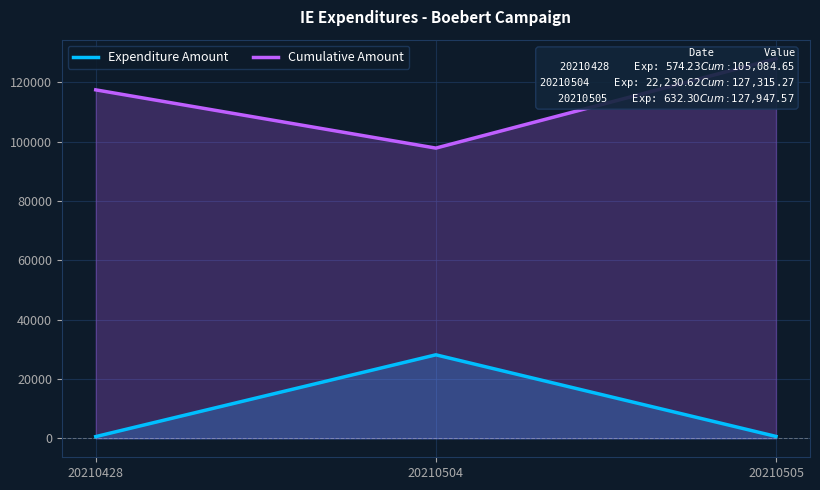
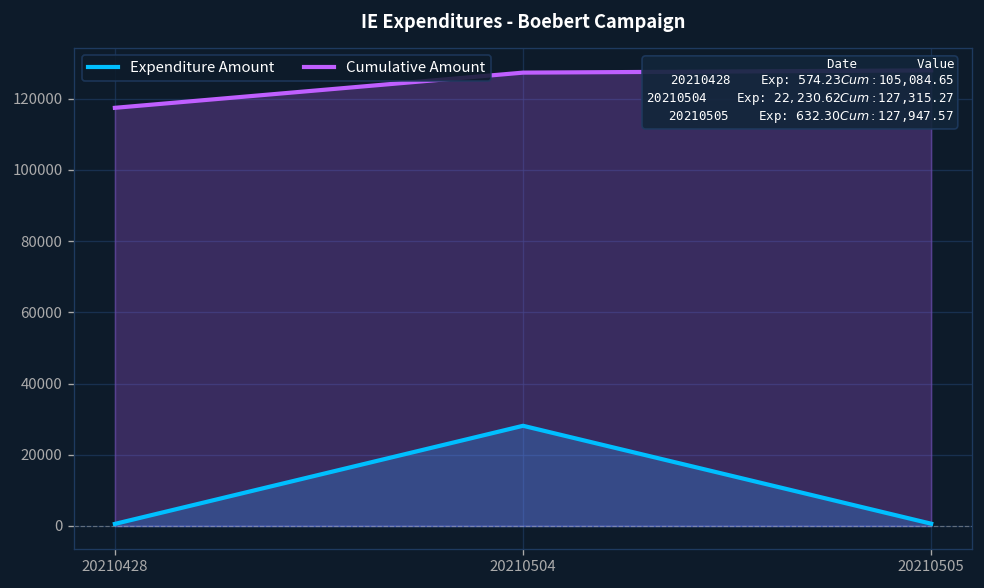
Cumulative Amount, 20210504: 98000 -> 127000
